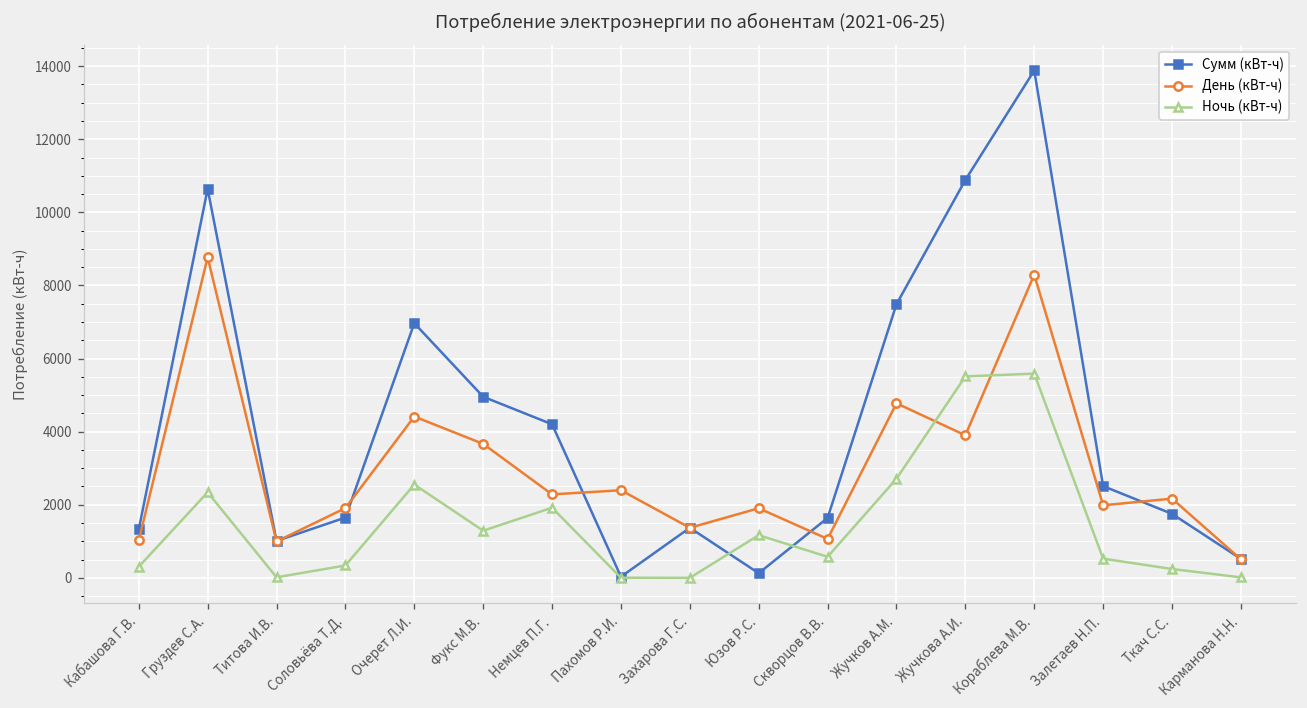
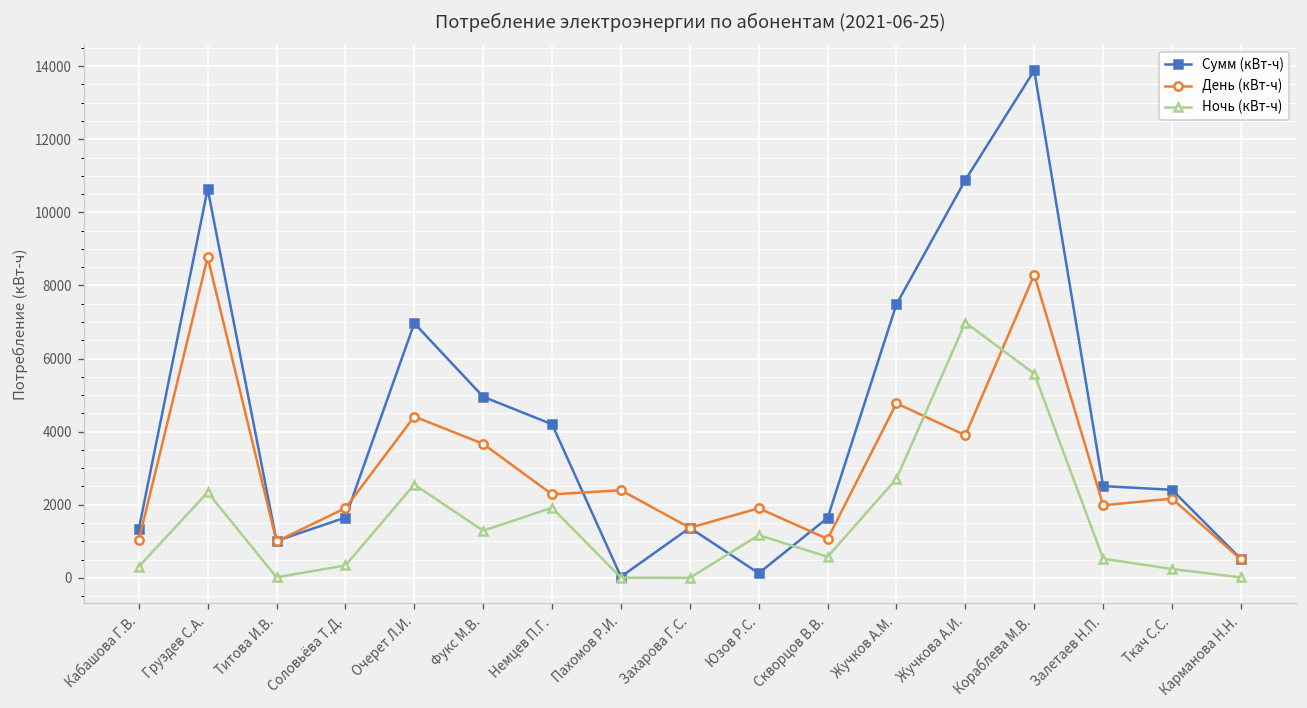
Ночь (кВт-ч), Жучкова А.И.: 5500 -> 7000
Сумм (кВт-ч), Ткач С.С.: 1800 -> 2400
